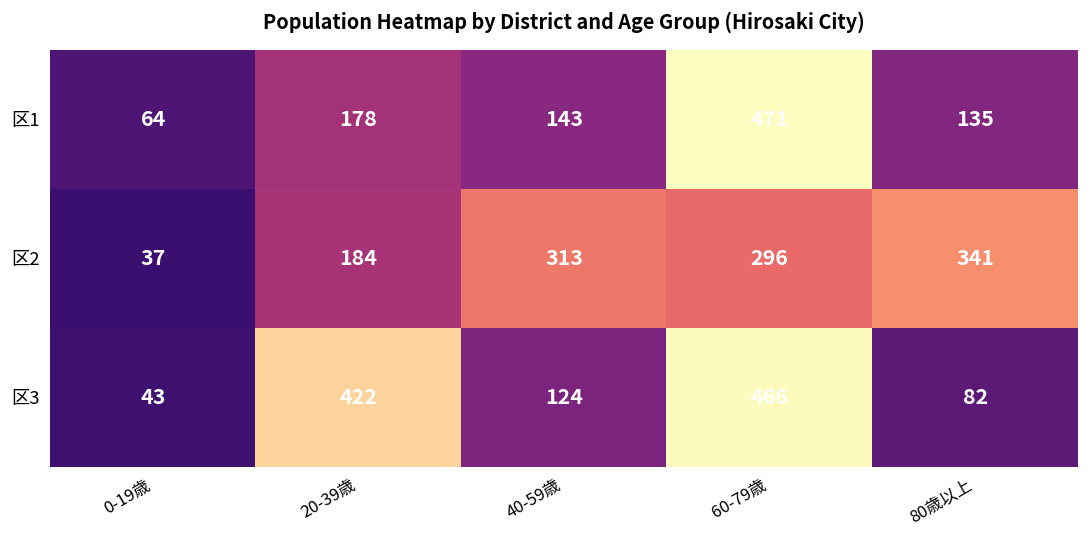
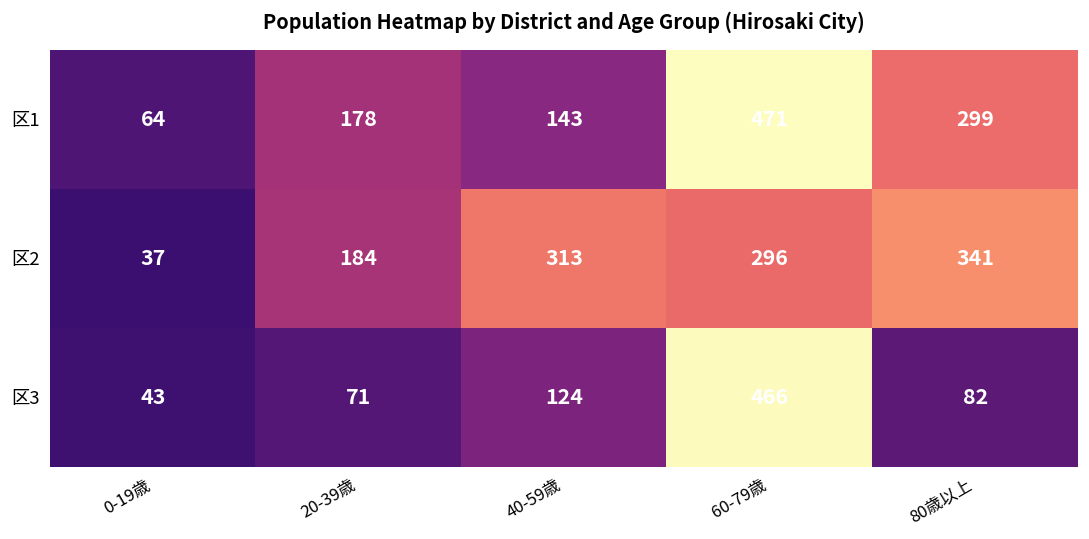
区1, 80歳以上: 135 -> 299
区3, 20-39歳: 422 -> 71
